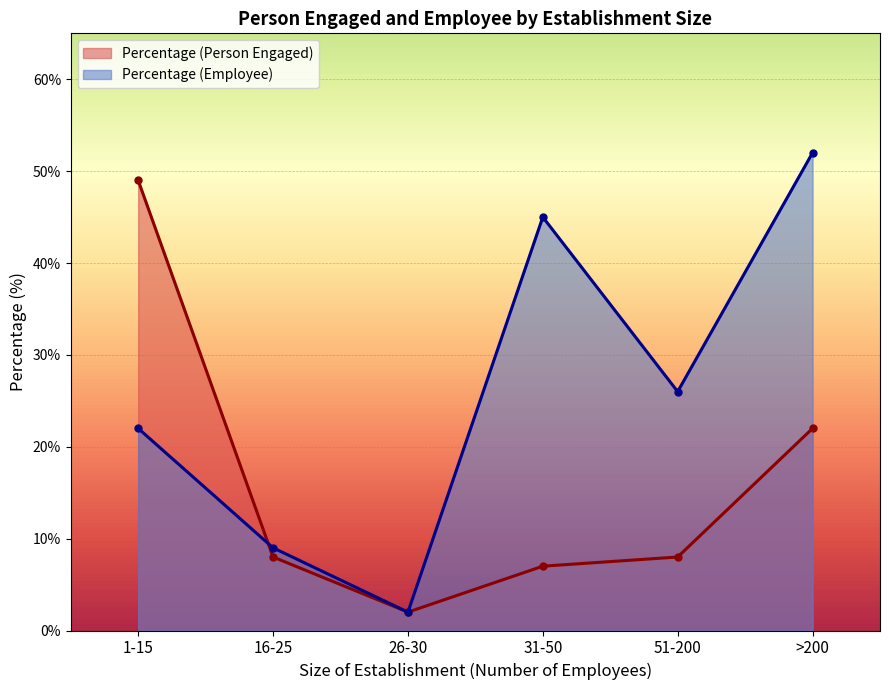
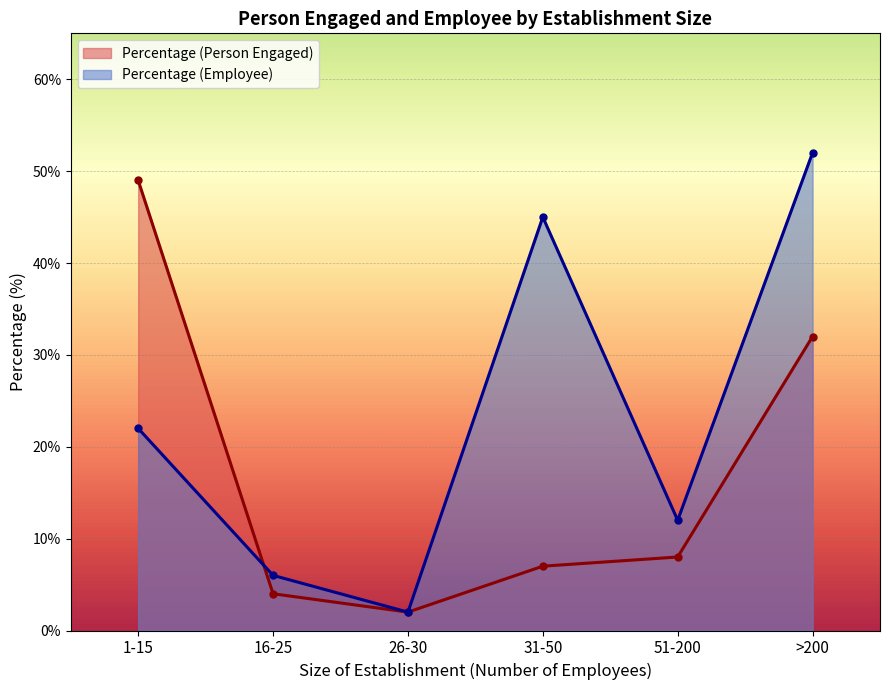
Percentage (Person Engaged), 16-25: 8% -> 4%
Percentage (Employee), 16-25: 9% -> 6%
Percentage (Employee), 51-200: 26% -> 12%
Percentage (Person Engaged), >200: 22% -> 32%
